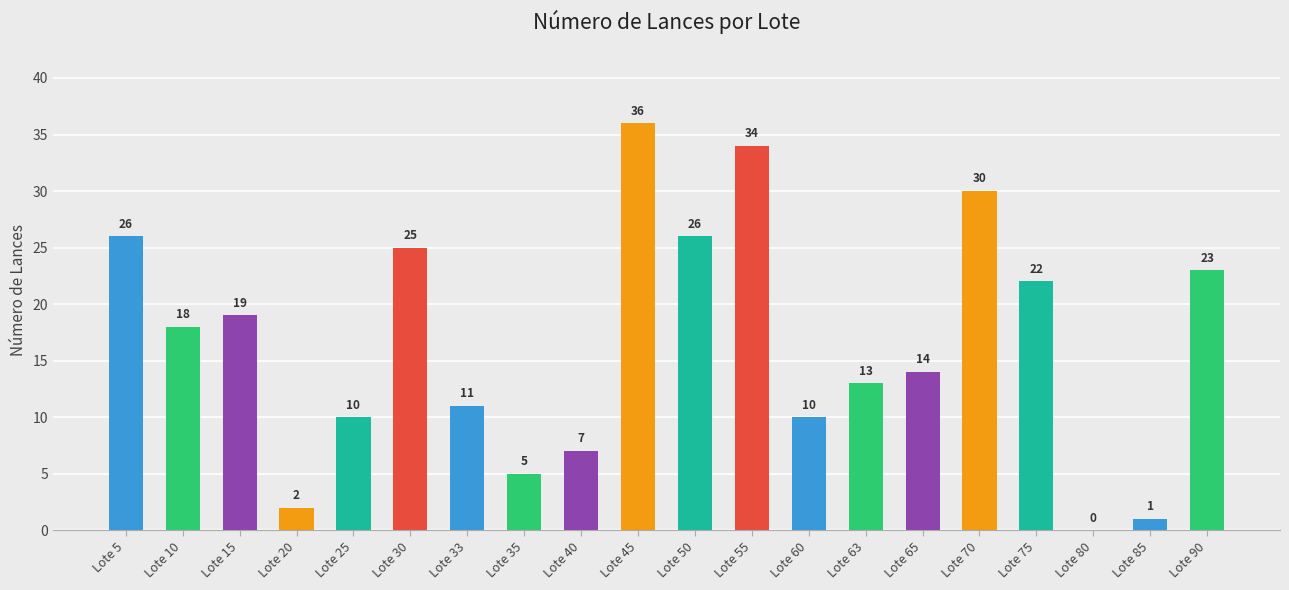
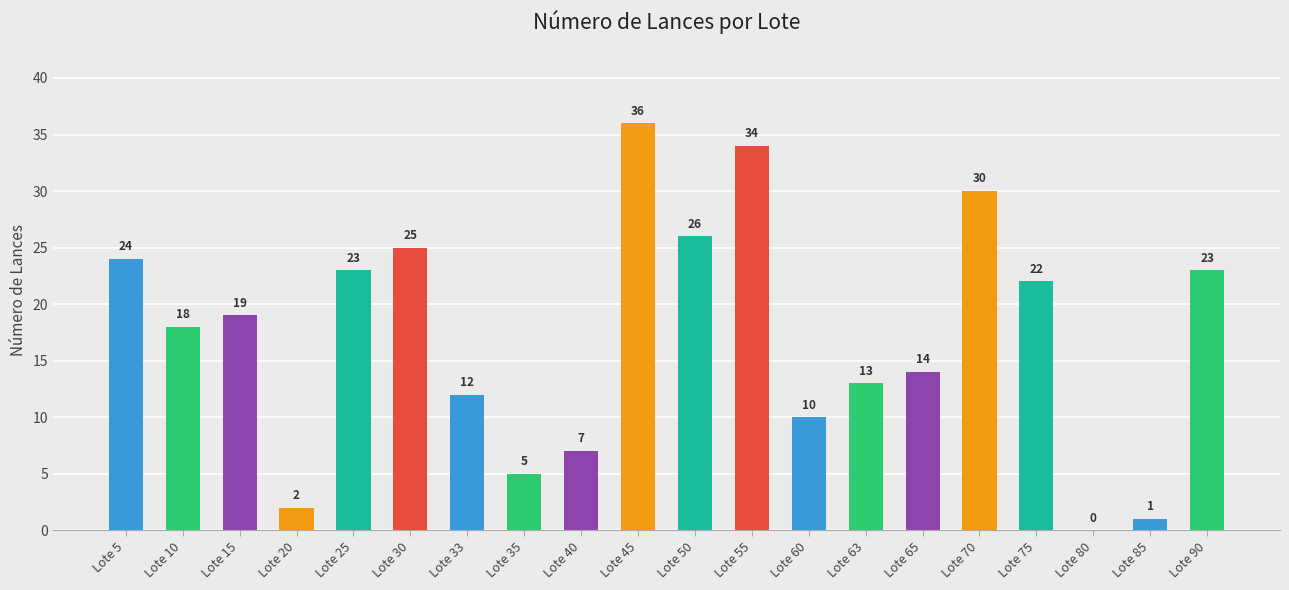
Lote 5: 26 -> 24
Lote 25: 10 -> 23
Lote 33: 11 -> 12
